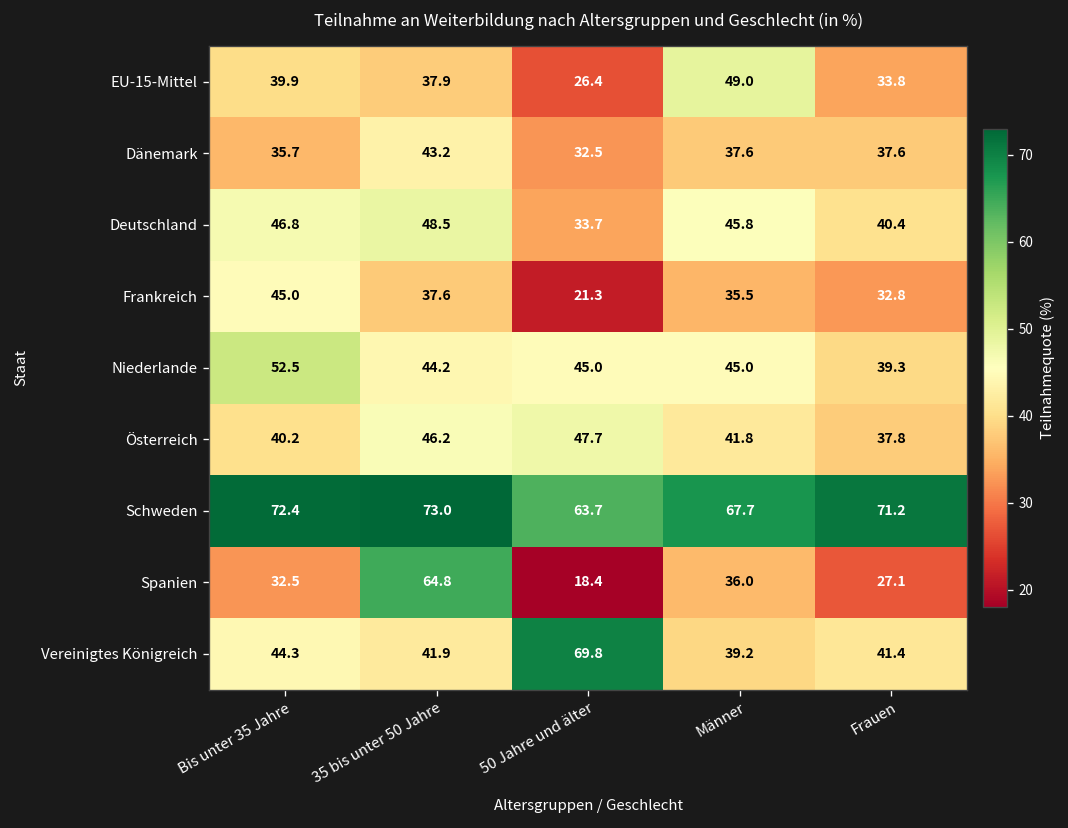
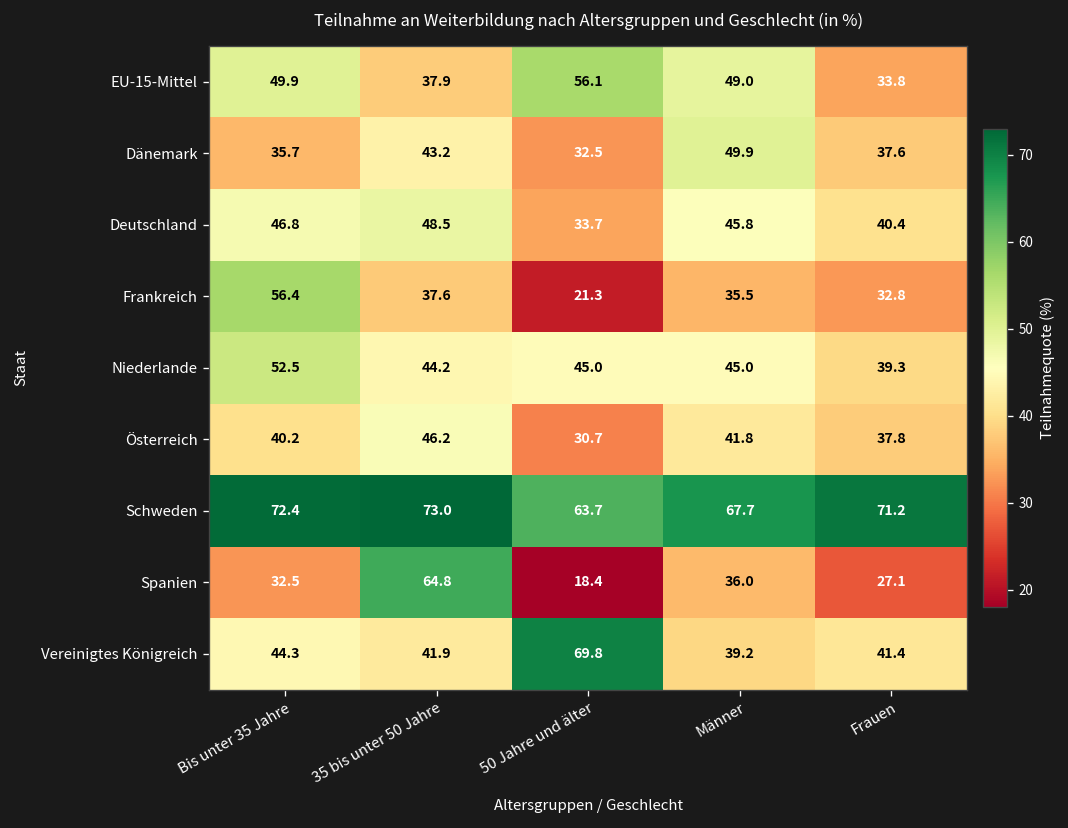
EU-15-Mittel, Bis unter 35 Jahre: 39.9 -> 49.9
EU-15-Mittel, 50 Jahre und älter: 26.4 -> 56.1
Dänemark, Männer: 37.6 -> 49.9
Frankreich, Bis unter 35 Jahre: 45.0 -> 56.4
Österreich, 50 Jahre und älter: 47.7 -> 30.7
